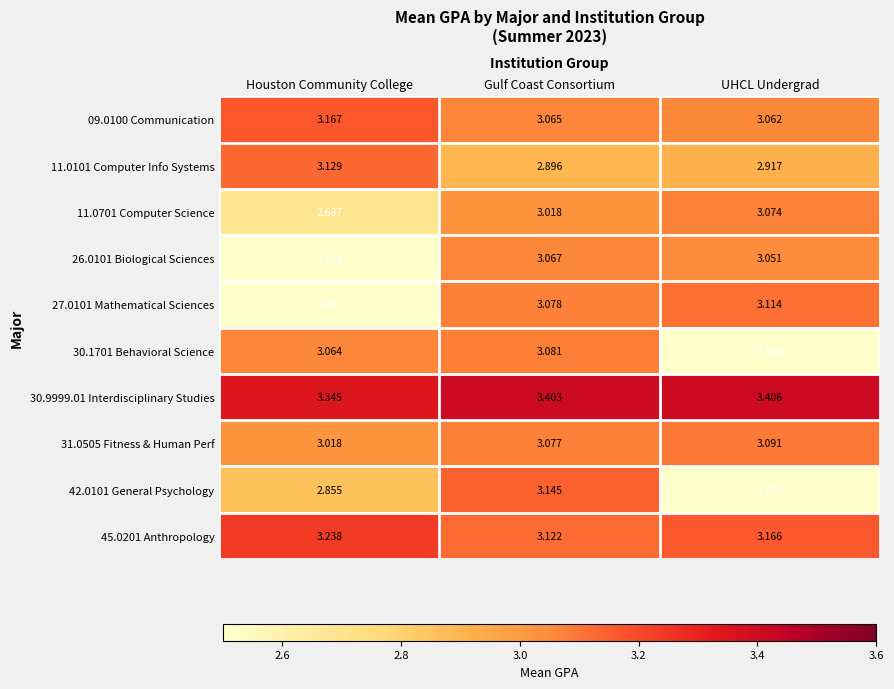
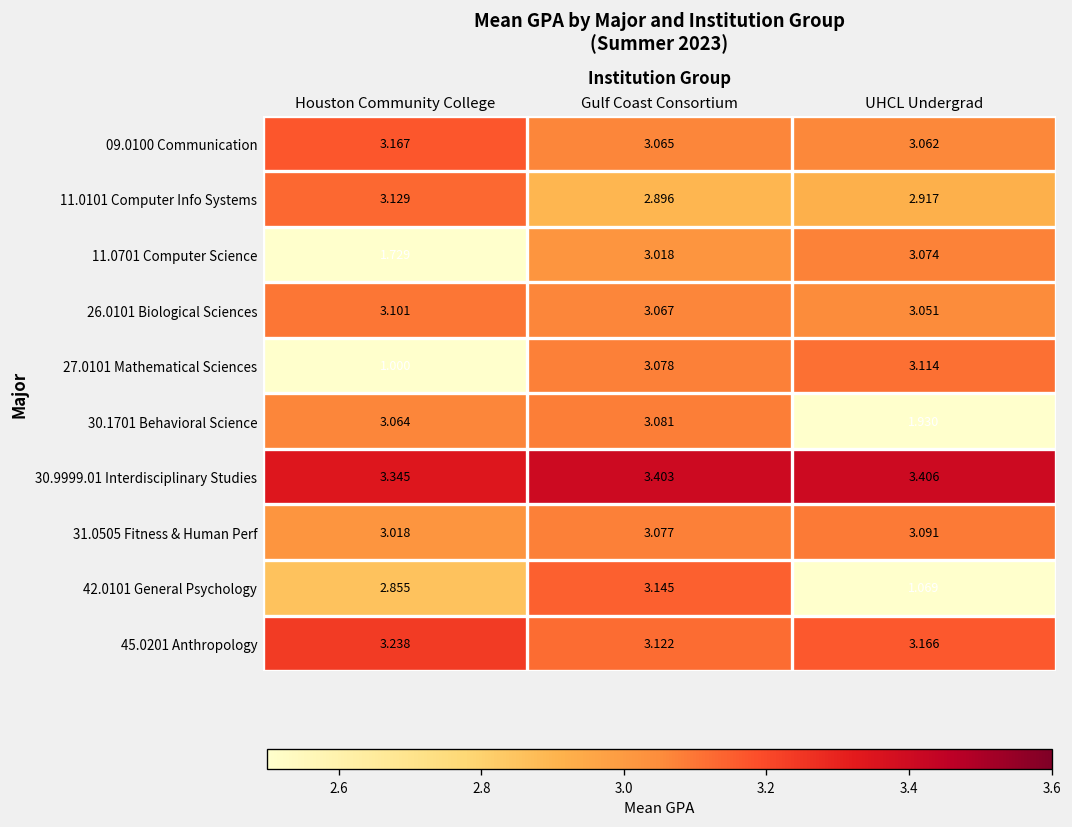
11.0701 Computer Science, Houston Community College: 2.687 -> 1.729
26.0101 Biological Sciences, Houston Community College: 1.218 -> 3.101
